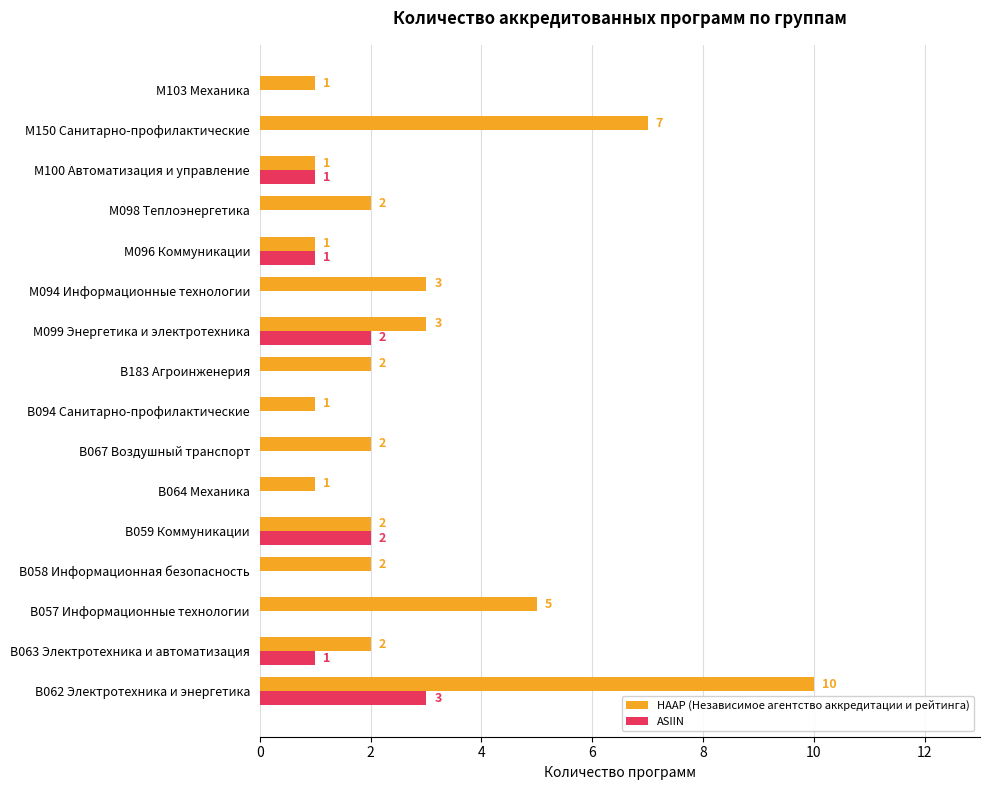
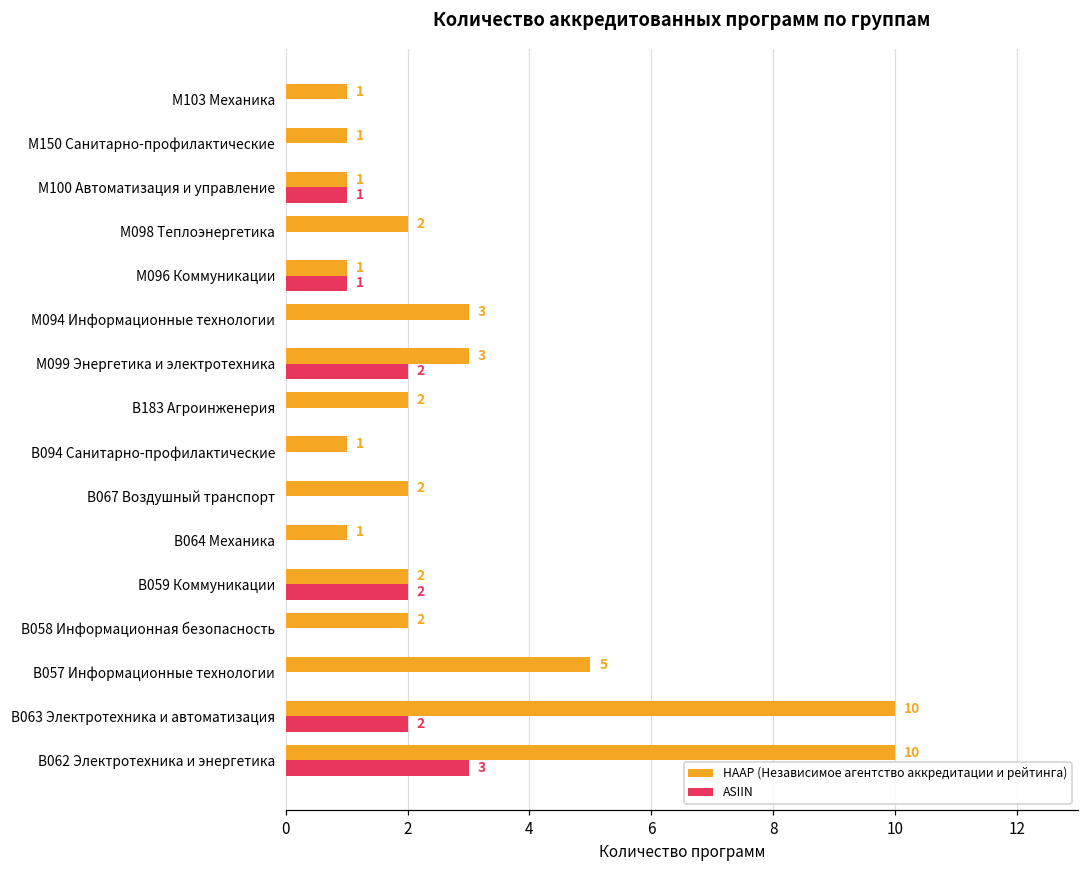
НААР (Независимое агентство аккредитации и рейтинга), M150 Санитарно-профилактические: 7 -> 1
НААР (Независимое агентство аккредитации и рейтинга), В063 Электротехника и автоматизация: 2 -> 10
ASIIN, В063 Электротехника и автоматизация: 1 -> 2
